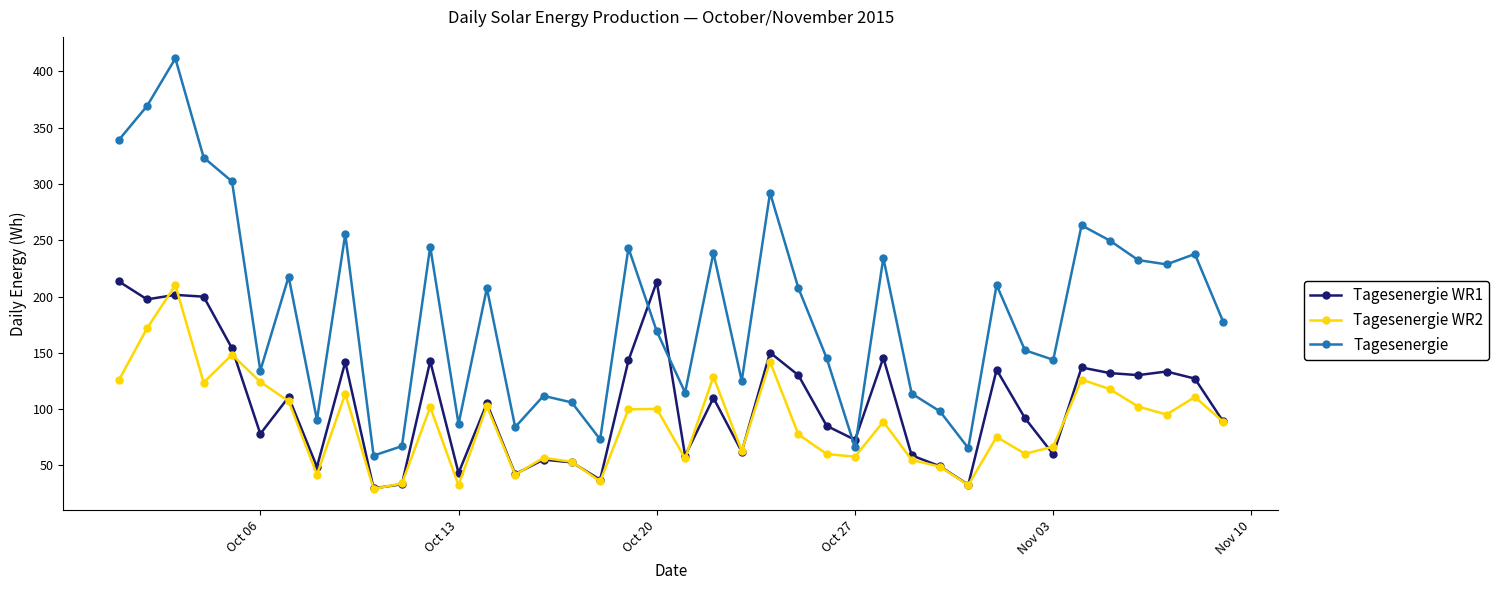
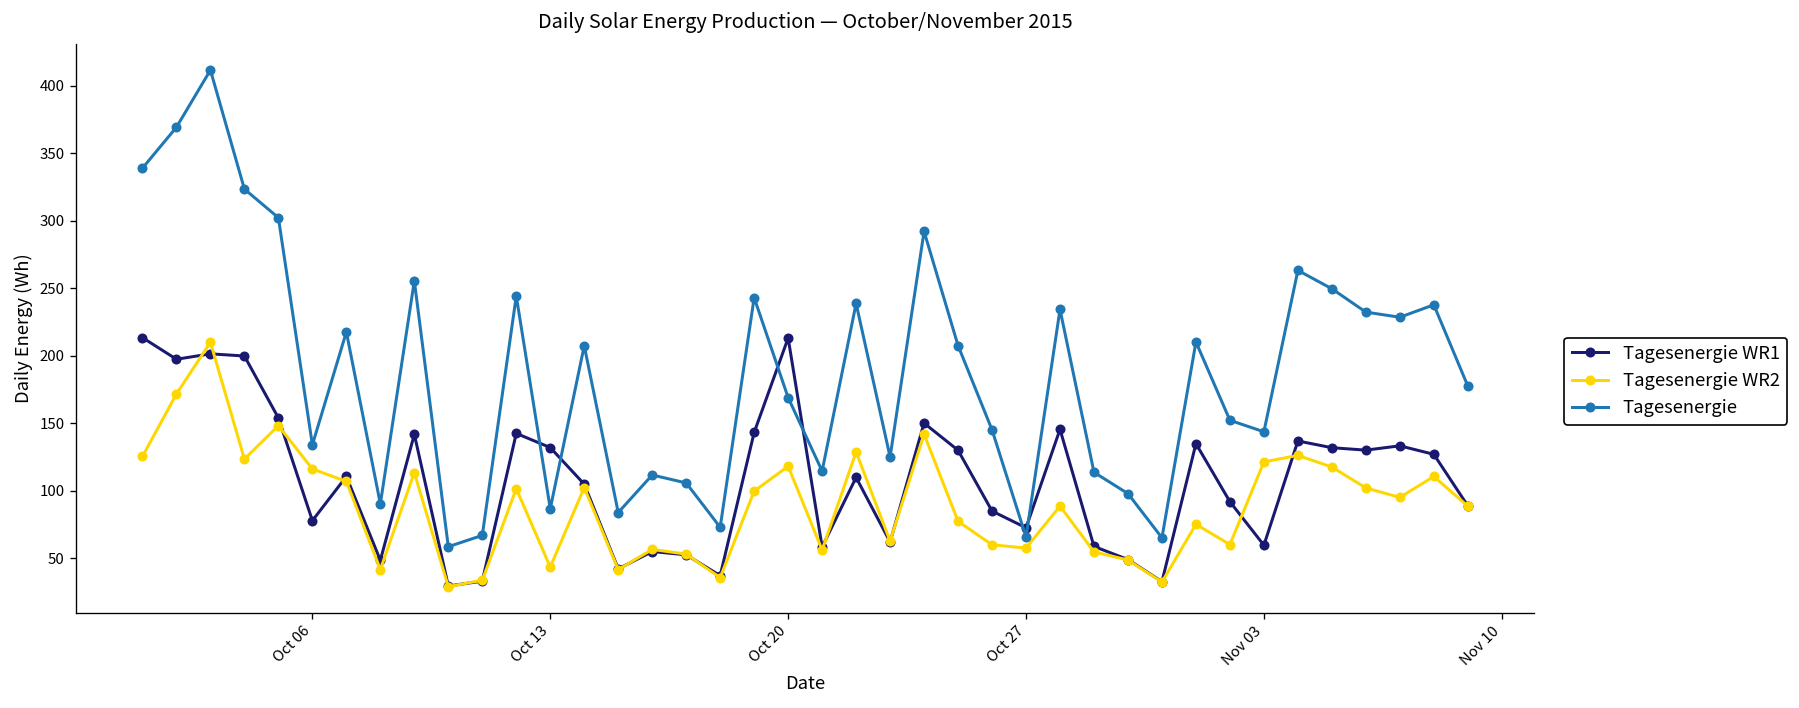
Tagesenergie WR2, Oct 06: 124 -> 116
Tagesenergie WR1, Oct 13: 43 -> 132
Tagesenergie WR2, Oct 13: 32 -> 44
Tagesenergie WR2, Oct 20: 100 -> 118
Tagesenergie WR2, Nov 03: 67 -> 122
